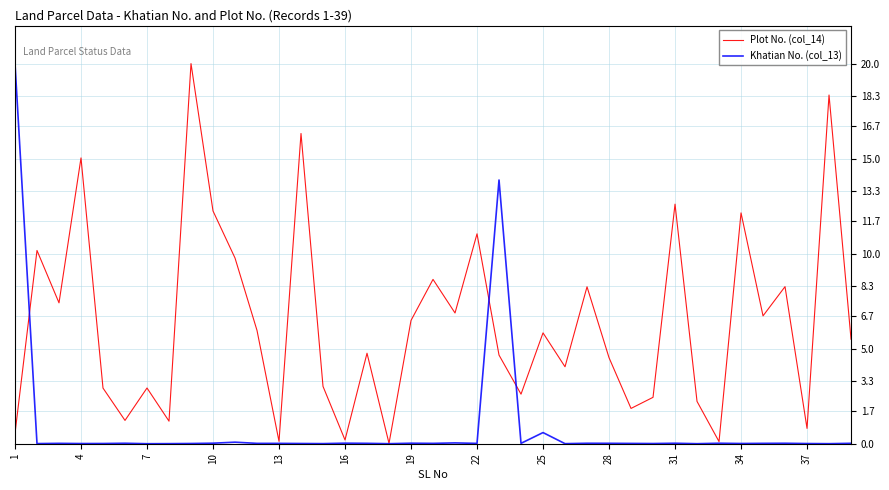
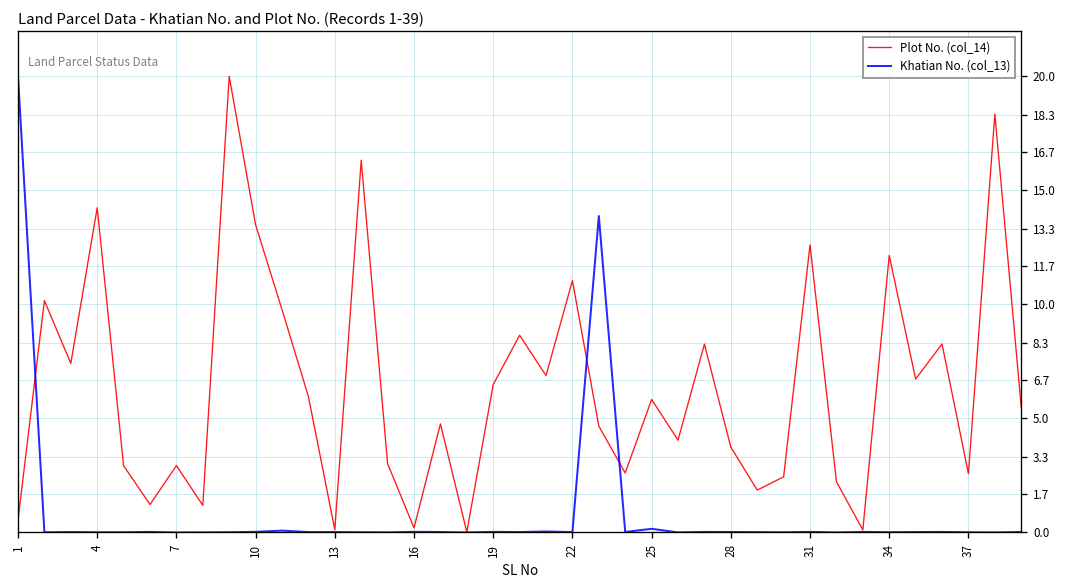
Plot No. (col_14), 4: 15.0 -> 14.2
Plot No. (col_14), 10: 12.2 -> 13.5
Khatian No. (col_13), 25: 0.6 -> 0.2
Plot No. (col_14), 28: 4.5 -> 3.7
Plot No. (col_14), 37: 0.8 -> 2.6
